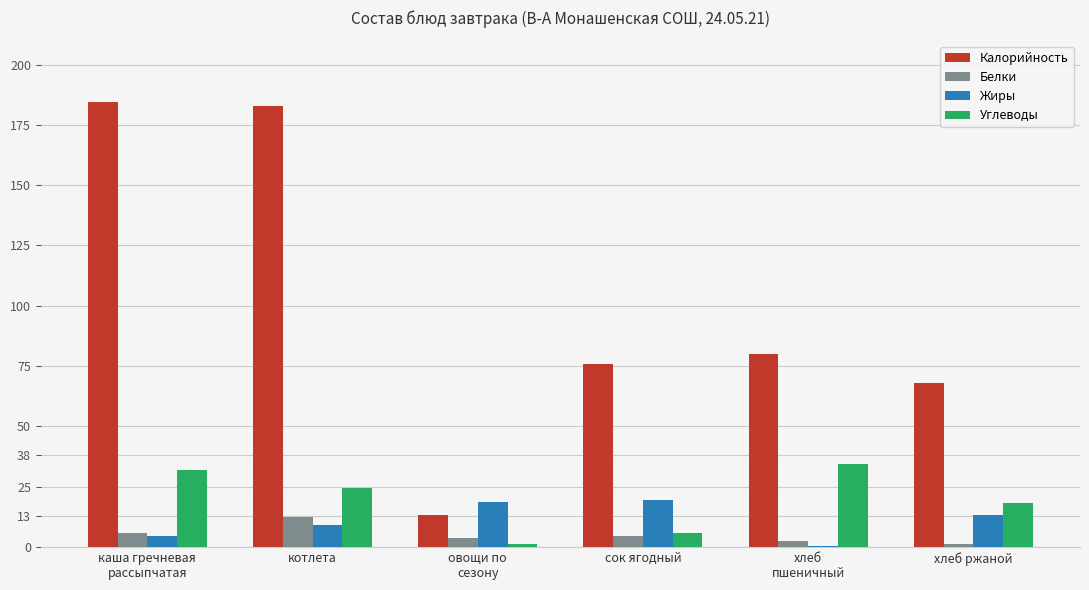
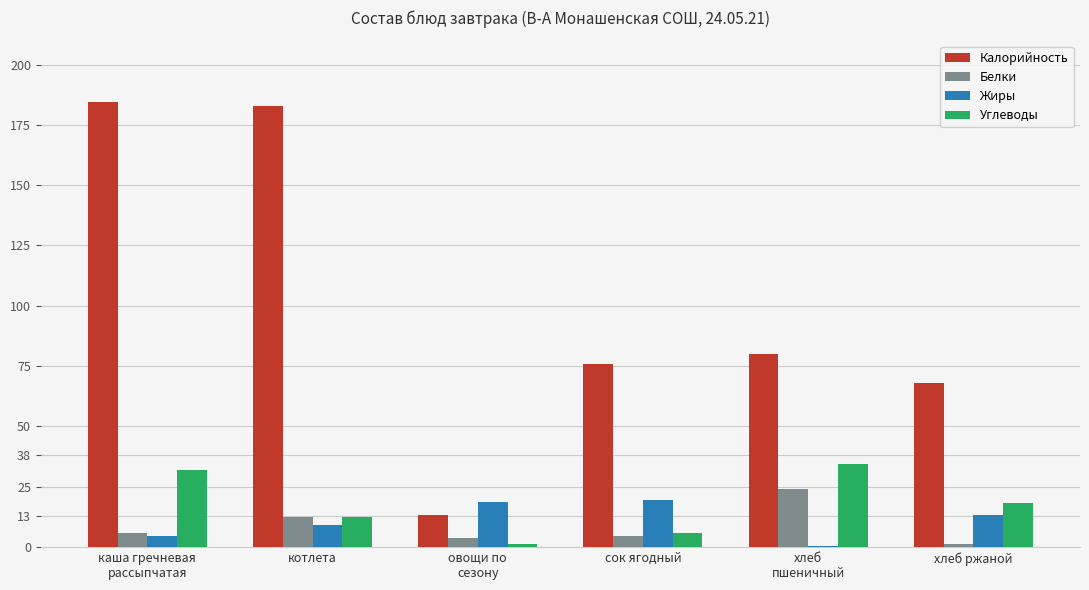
Углеводы, котлета: 25 -> 13
Белки, хлеб пшеничный: 3 -> 24
